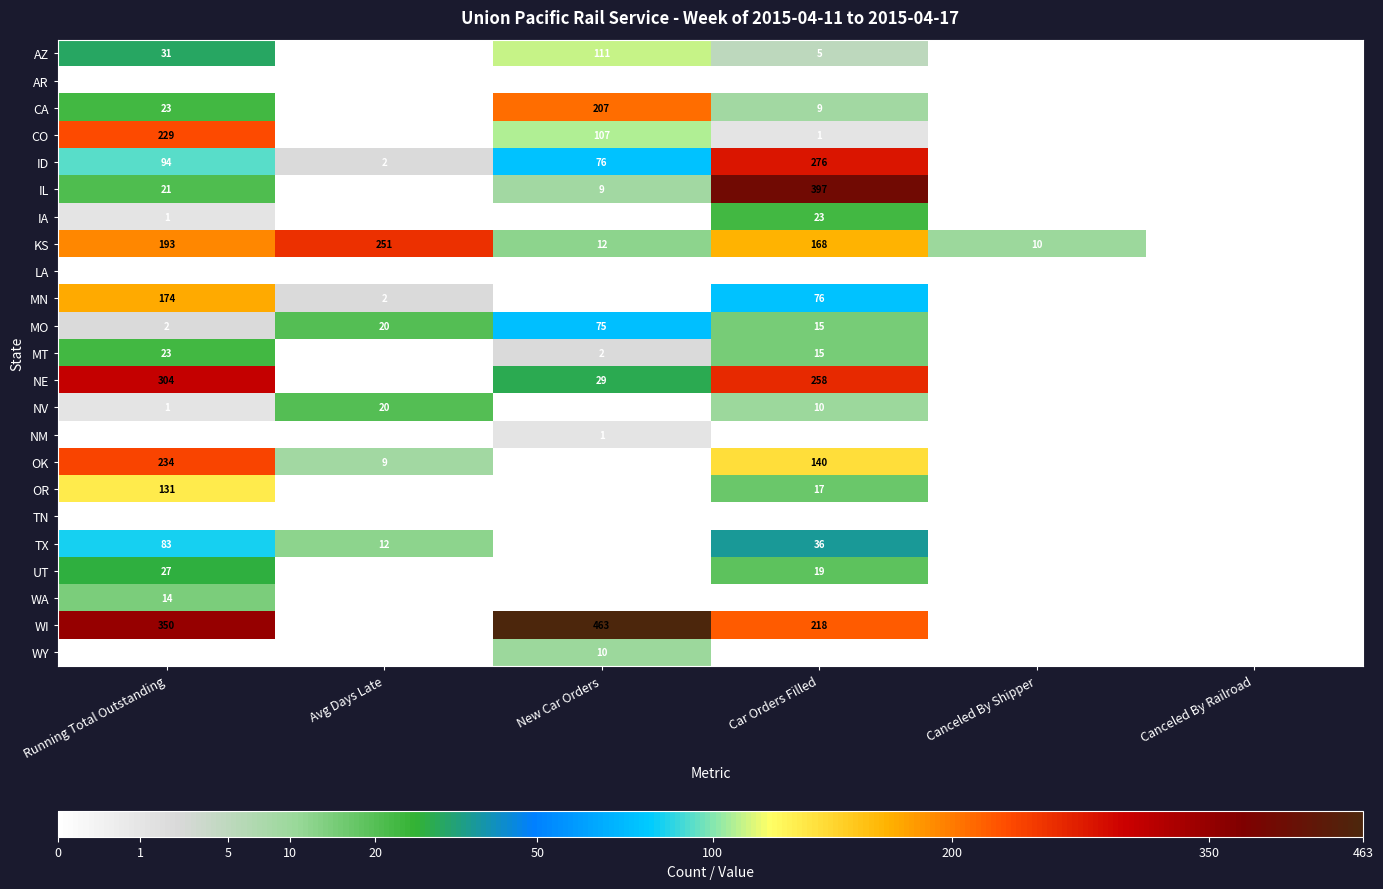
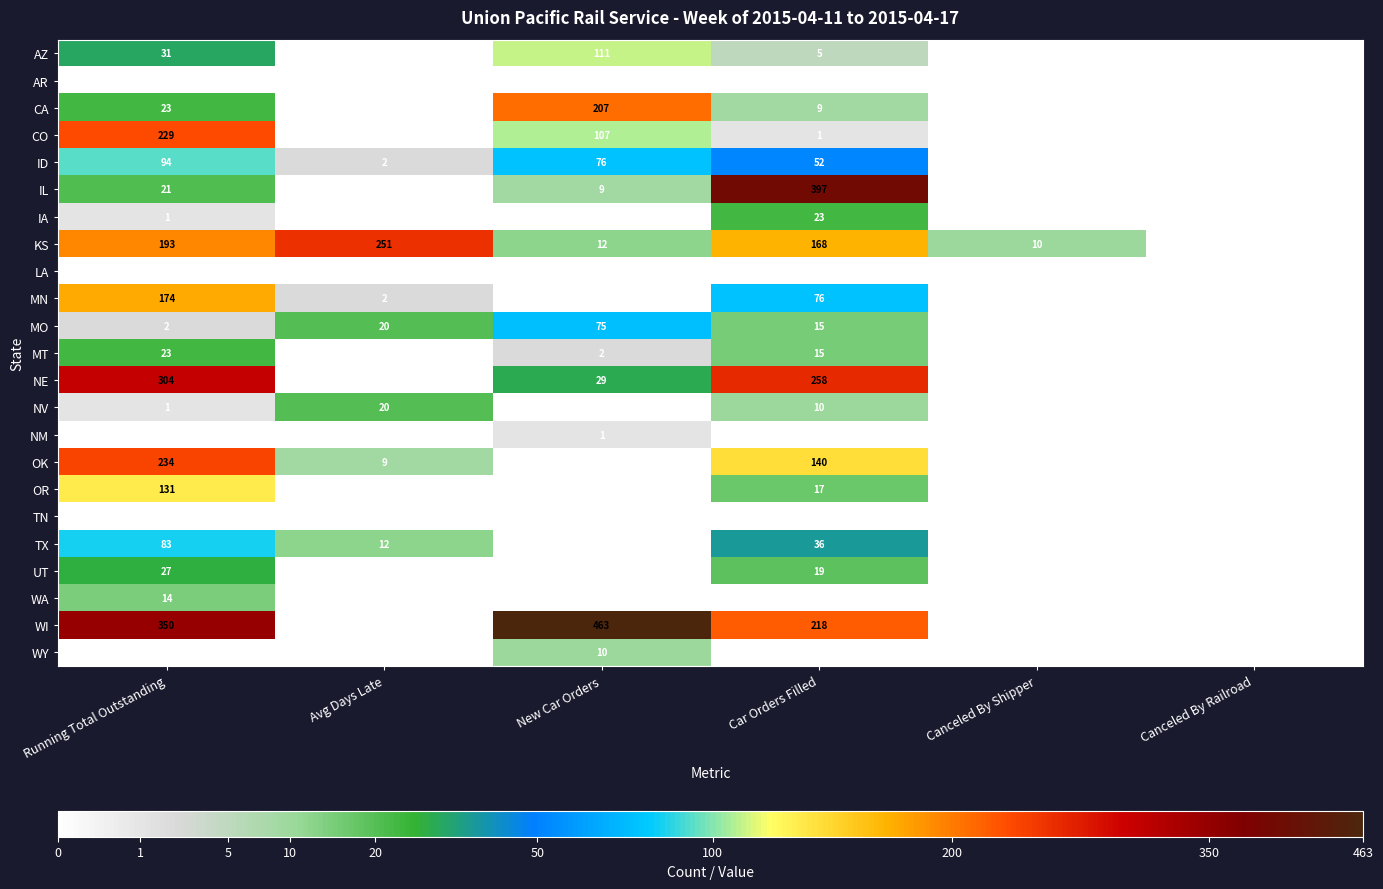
ID, Car Orders Filled: 276 -> 52
